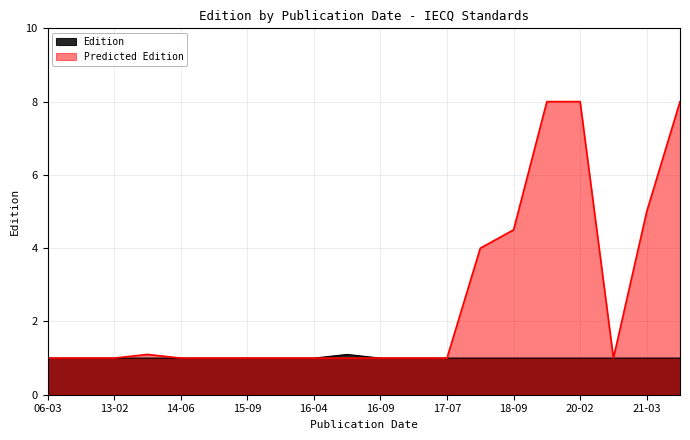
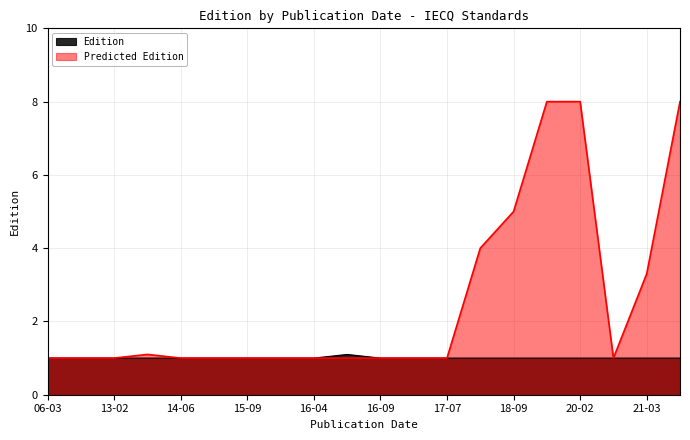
Predicted Edition, 18-09: 4.5 -> 5.0
Predicted Edition, 21-03: 5.0 -> 3.3
